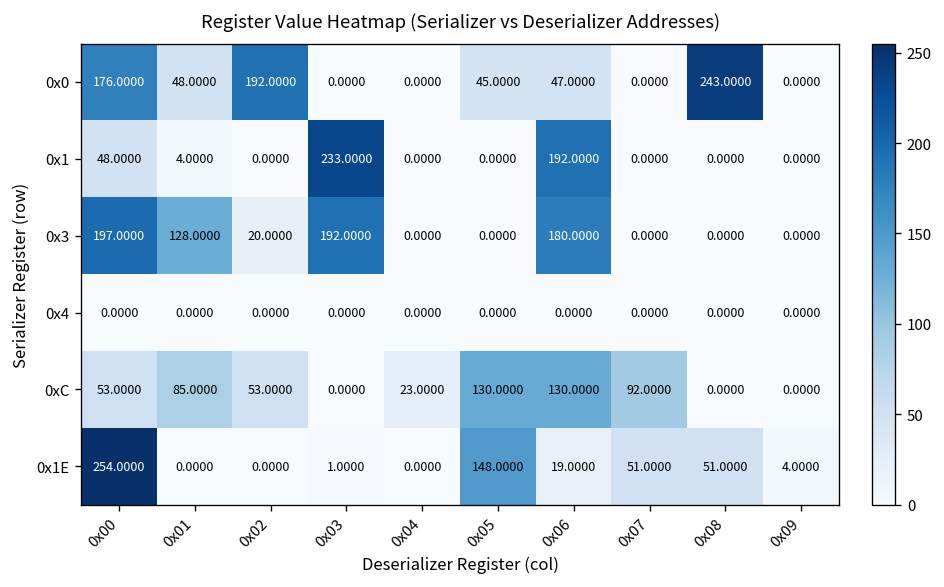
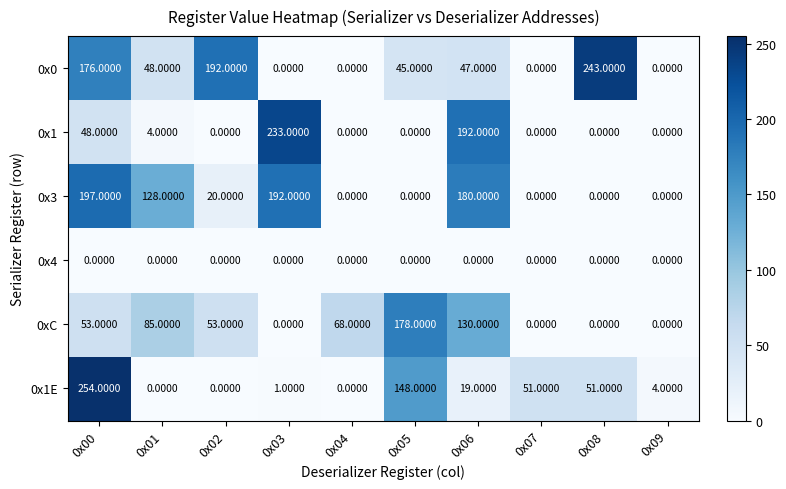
0xC, 0x04: 23.0000 -> 68.0000
0xC, 0x05: 130.0000 -> 178.0000
0xC, 0x07: 92.0000 -> 0.0000
